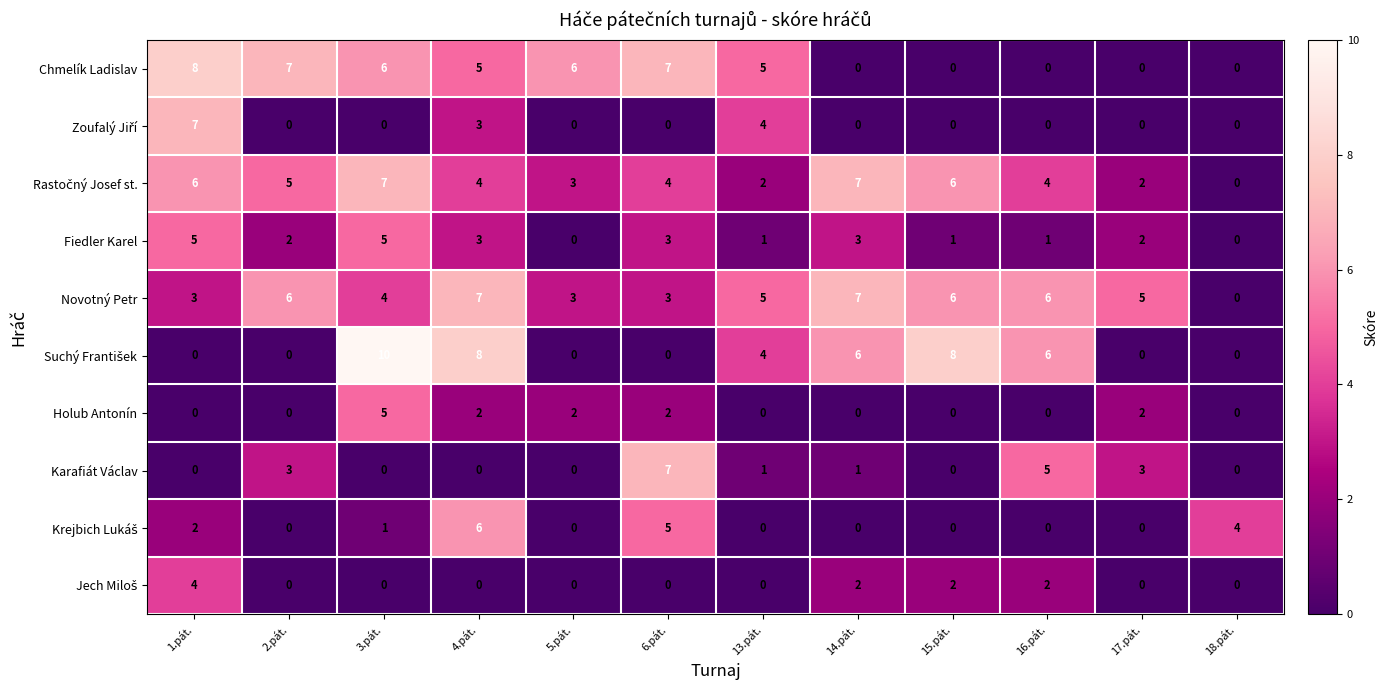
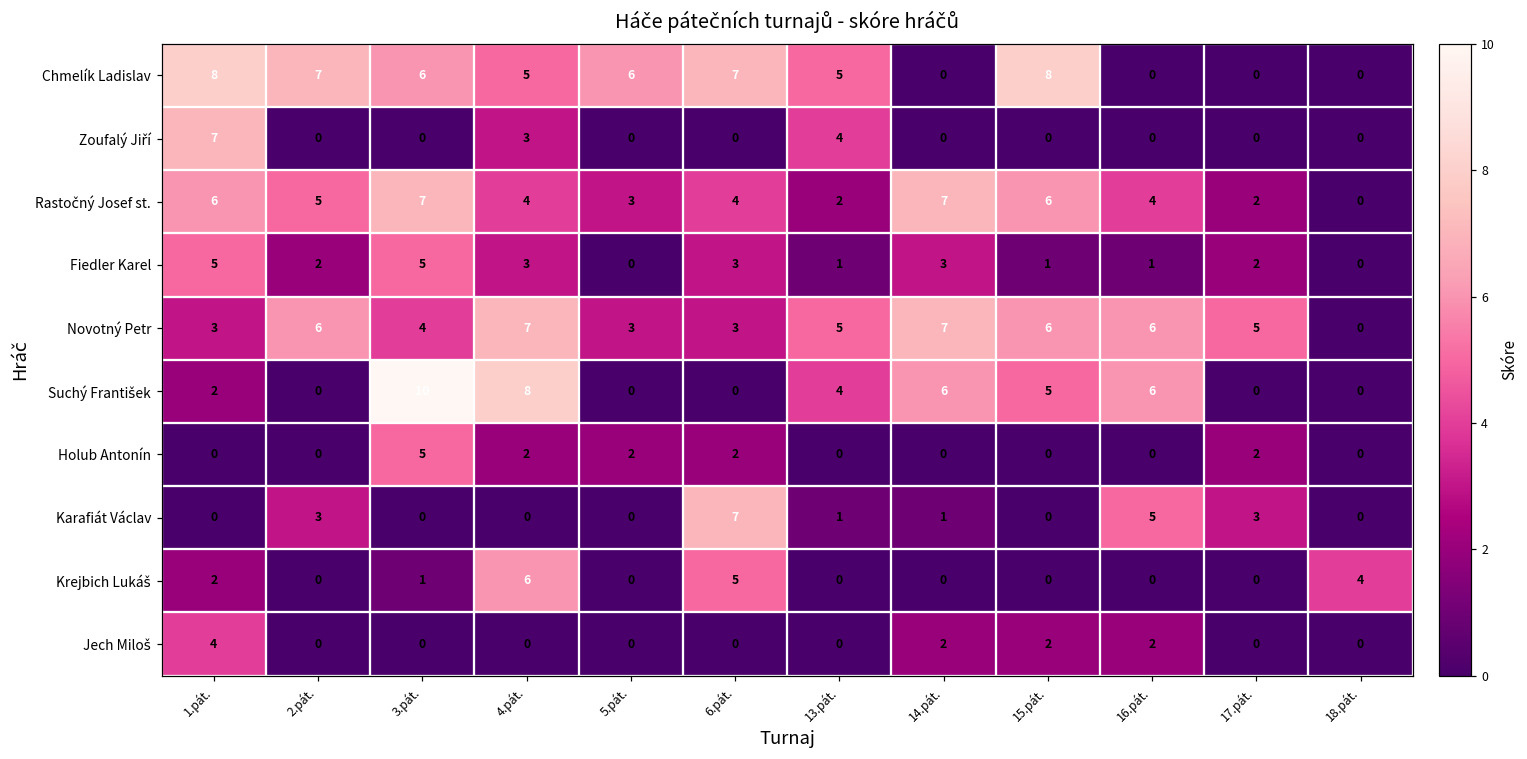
Chmelík Ladislav, 15.pát.: 0 -> 8
Suchý František, 1.pát.: 0 -> 2
Suchý František, 15.pát.: 8 -> 5
